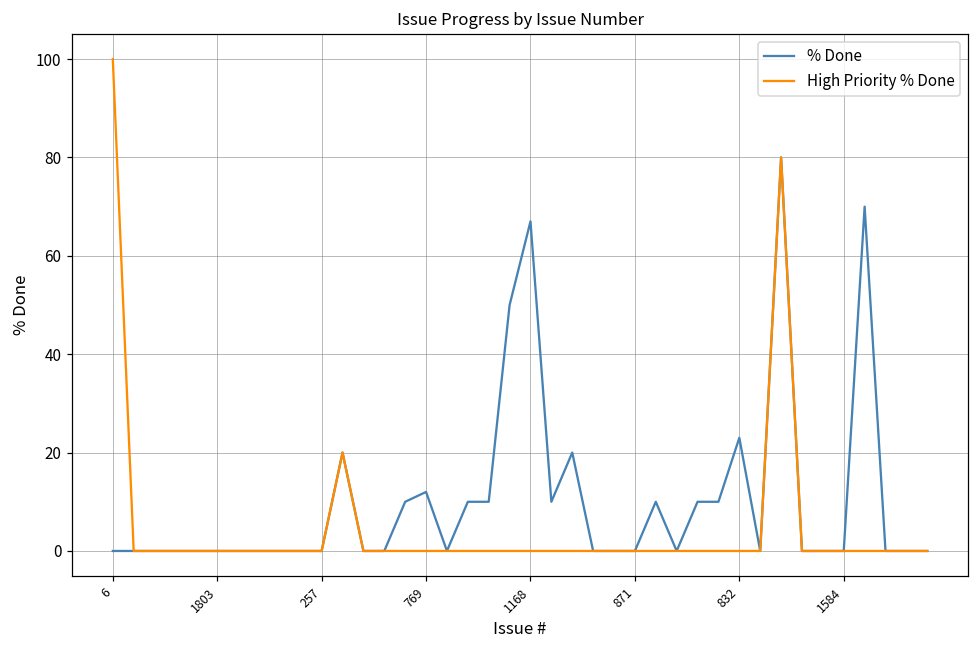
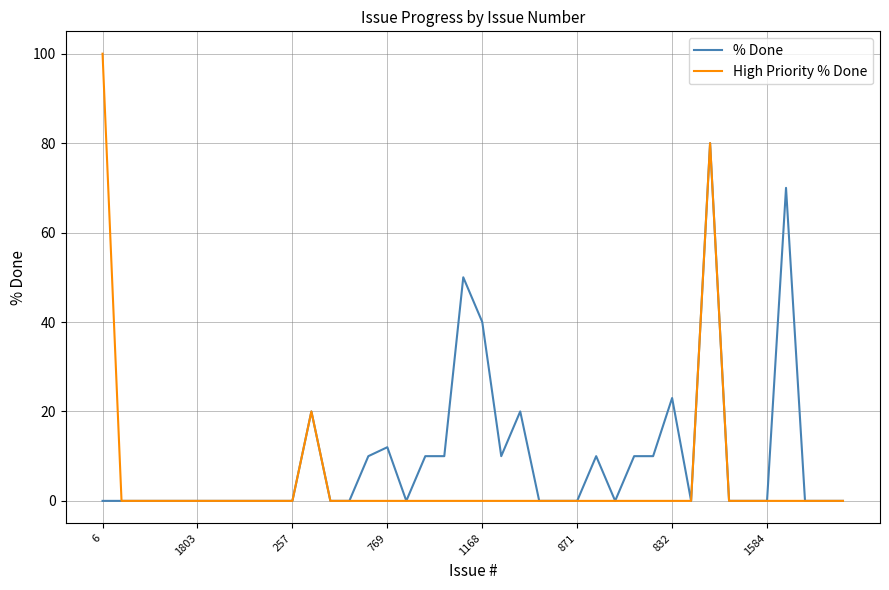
% Done, 1168: 67 -> 40
